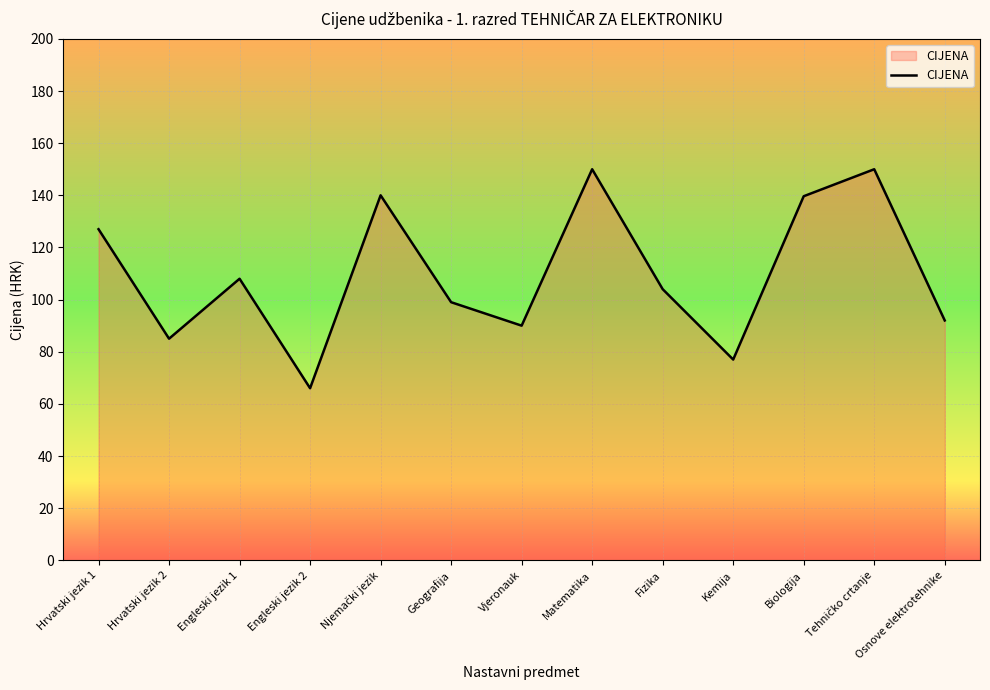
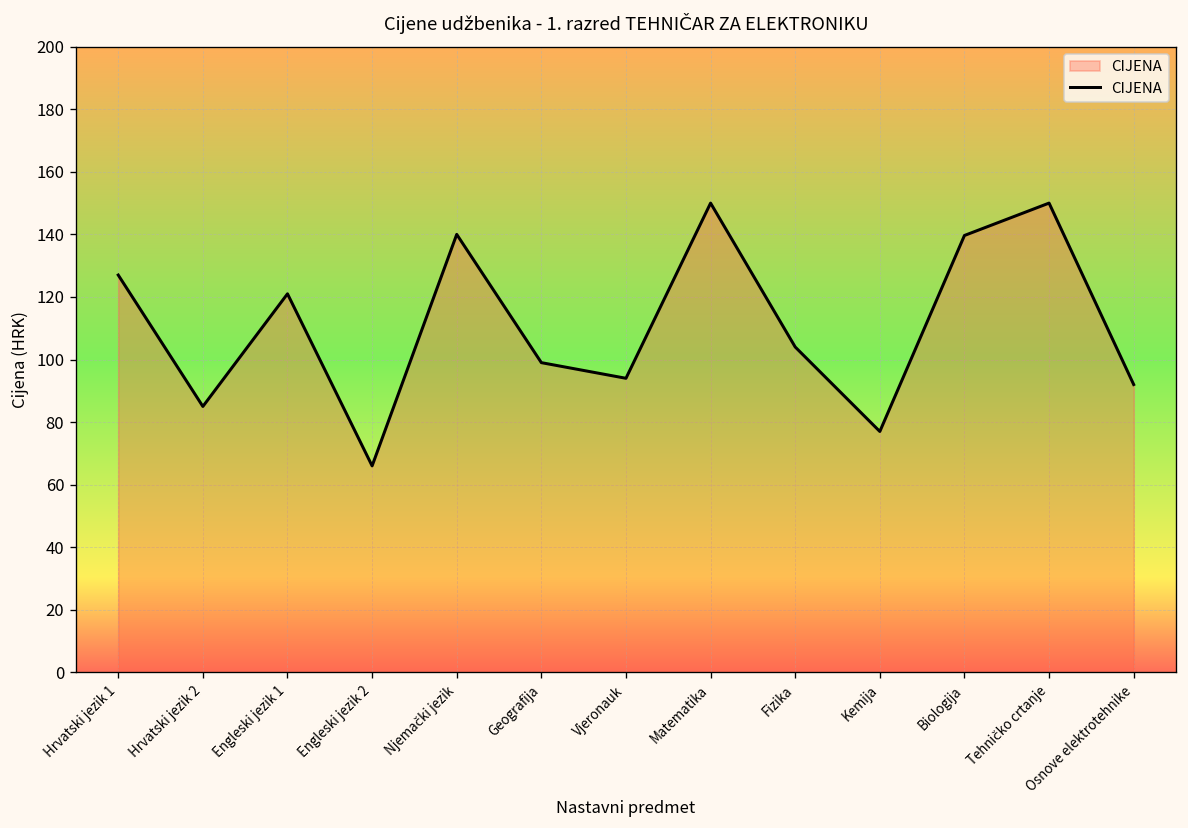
Engleski jezik 1: 108 -> 121
Vjeronauk: 90 -> 94
